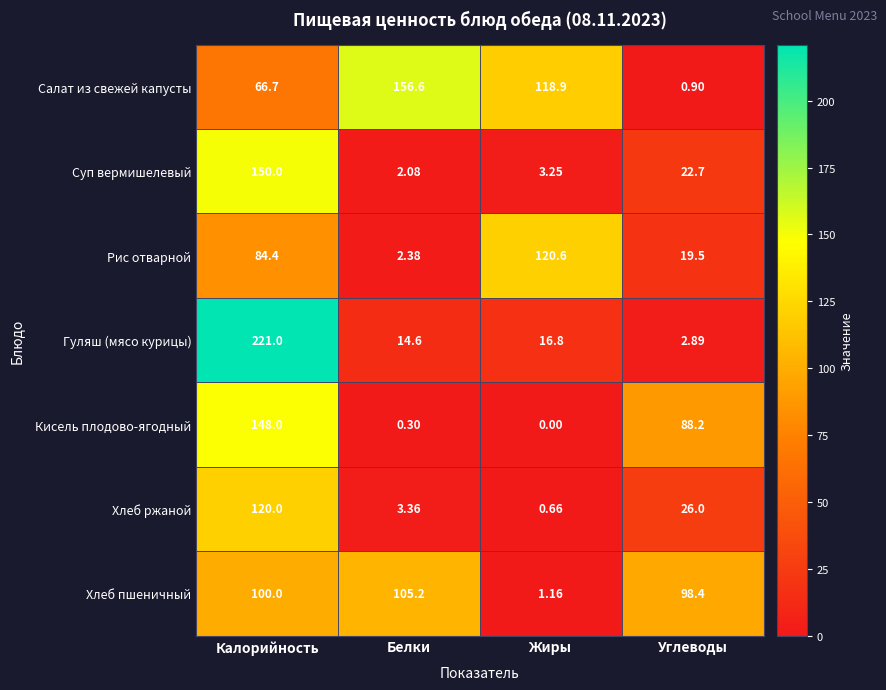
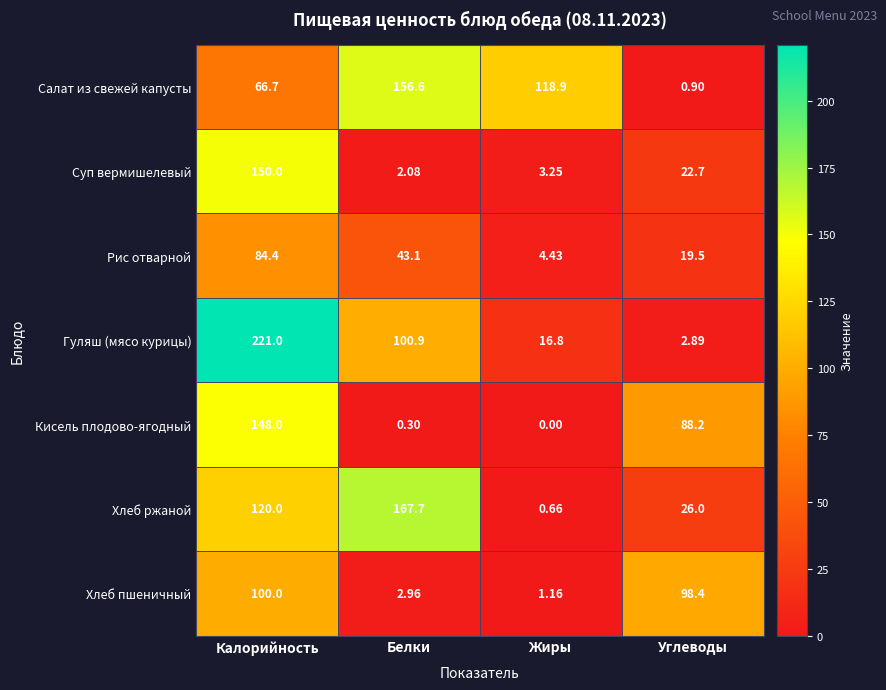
Рис отварной, Белки: 2.38 -> 43.1
Рис отварной, Жиры: 120.6 -> 4.43
Гуляш (мясо курицы), Белки: 14.6 -> 100.9
Хлеб ржаной, Белки: 3.36 -> 167.7
Хлеб пшеничный, Белки: 105.2 -> 2.96
